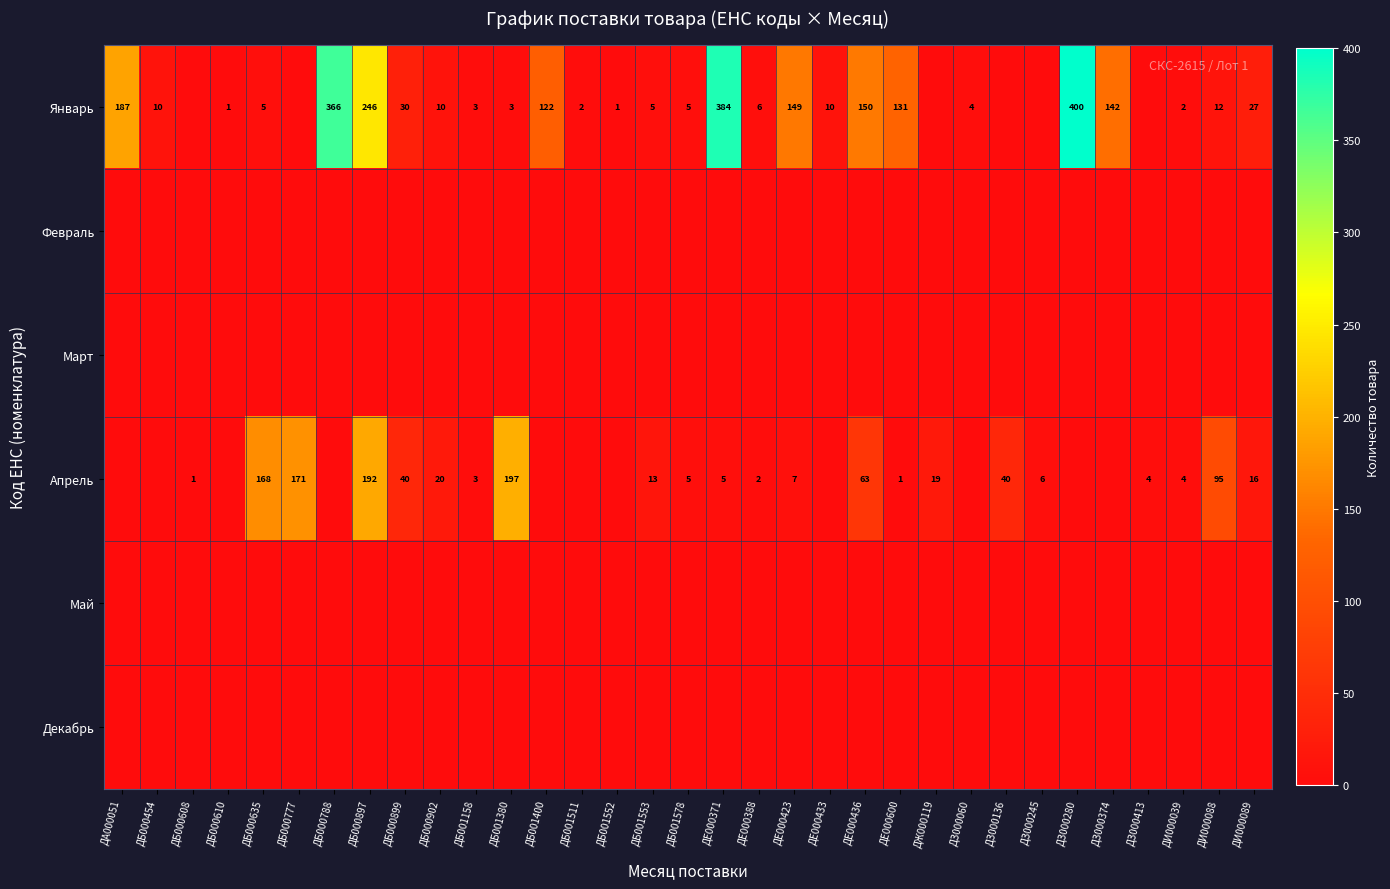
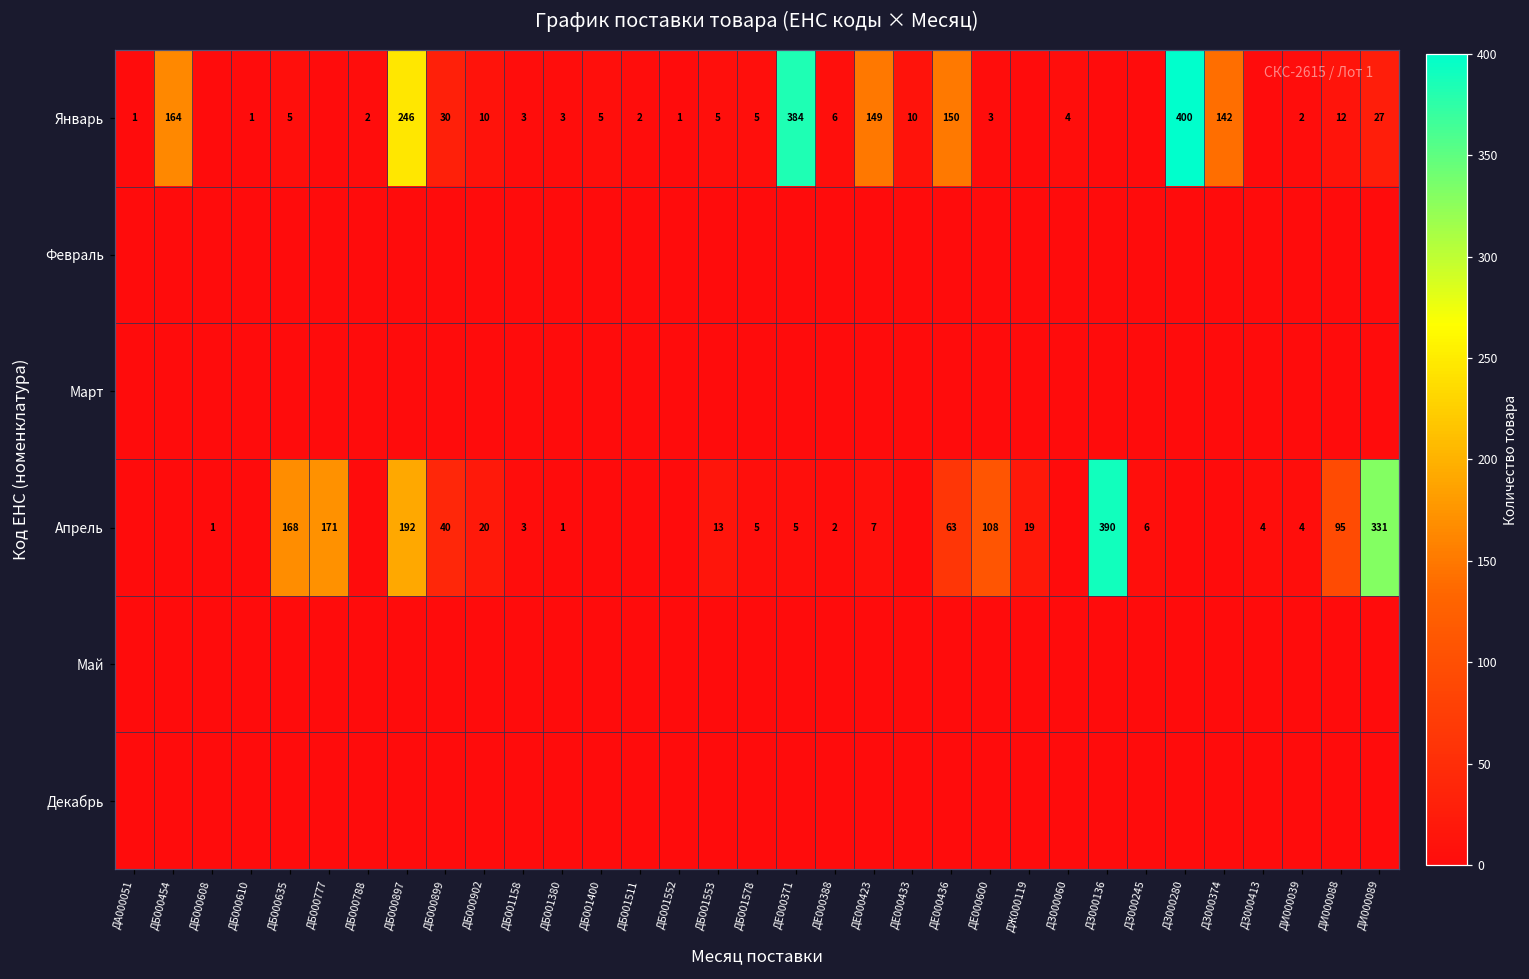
Январь, ДА000051: 187 -> 1
Январь, ДБ000454: 10 -> 164
Январь, ДБ000788: 366 -> 2
Январь, ДБ001400: 122 -> 5
Январь, ДЕ000600: 131 -> 3
Апрель, ДБ001380: 197 -> 1
Апрель, ДЕ000600: 1 -> 108
Апрель, ДЗ000136: 40 -> 390
Апрель, ДИ000089: 16 -> 331
